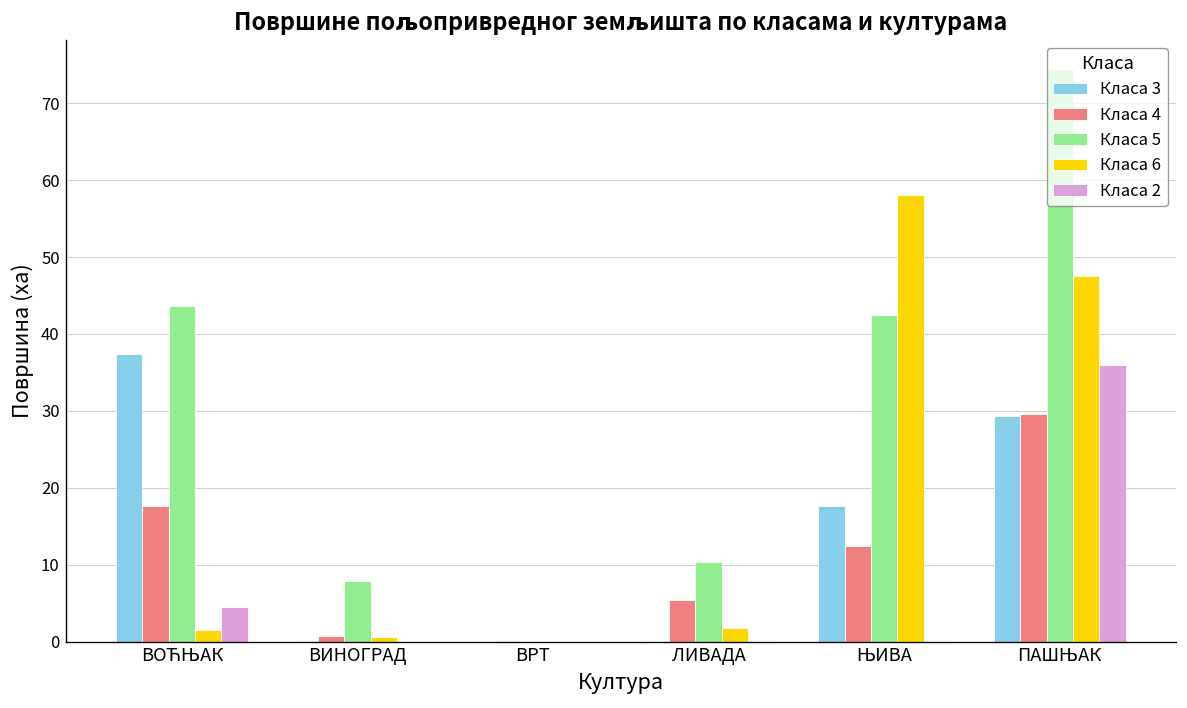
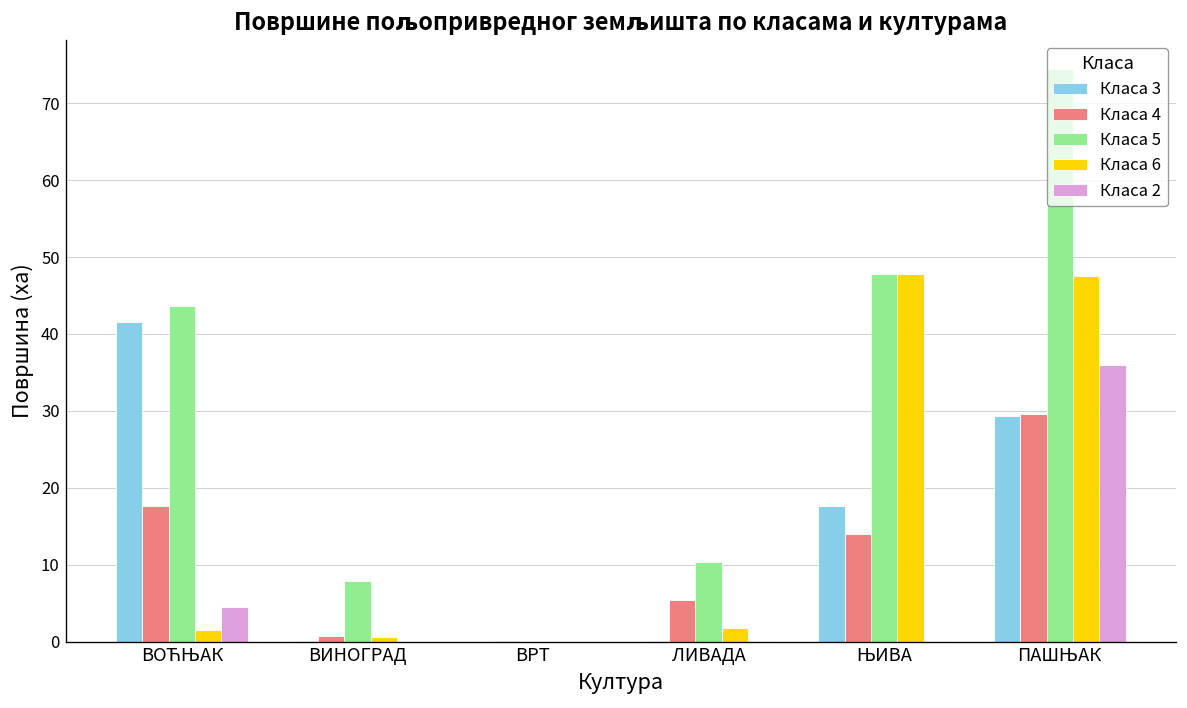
Класа 3, ВОЋЊАК: 37 -> 42
Класа 4, ЊИВА: 12 -> 14
Класа 5, ЊИВА: 42 -> 48
Класа 6, ЊИВА: 58 -> 48
